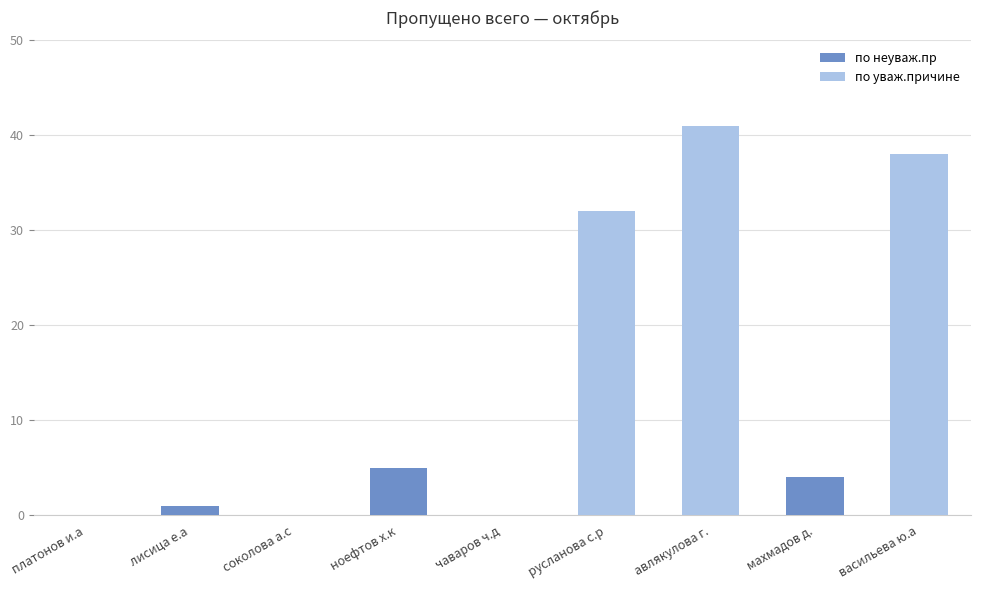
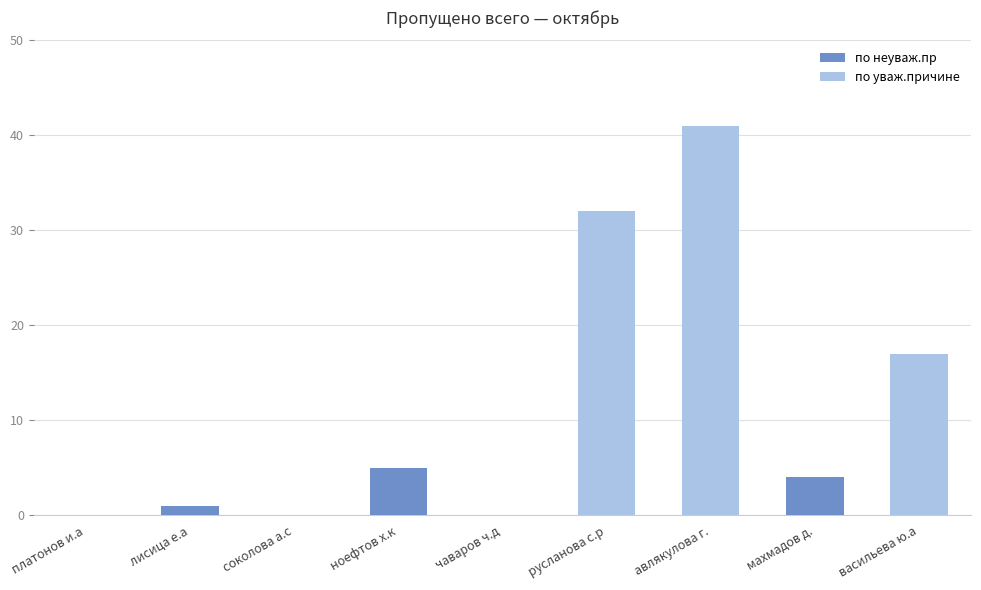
по уваж.причине, васильева ю.а: 38 -> 17
